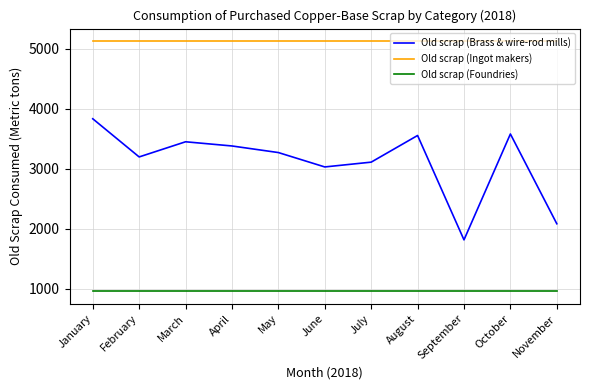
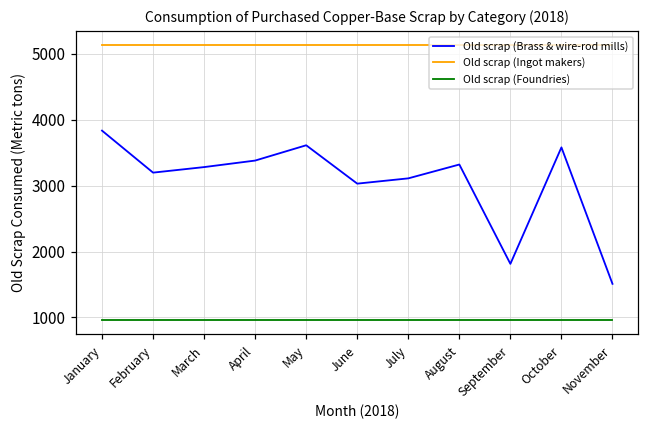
Old scrap (Brass & wire-rod mills), March: 3500 -> 3300
Old scrap (Brass & wire-rod mills), May: 3300 -> 3600
Old scrap (Brass & wire-rod mills), August: 3600 -> 3300
Old scrap (Brass & wire-rod mills), November: 2100 -> 1500
